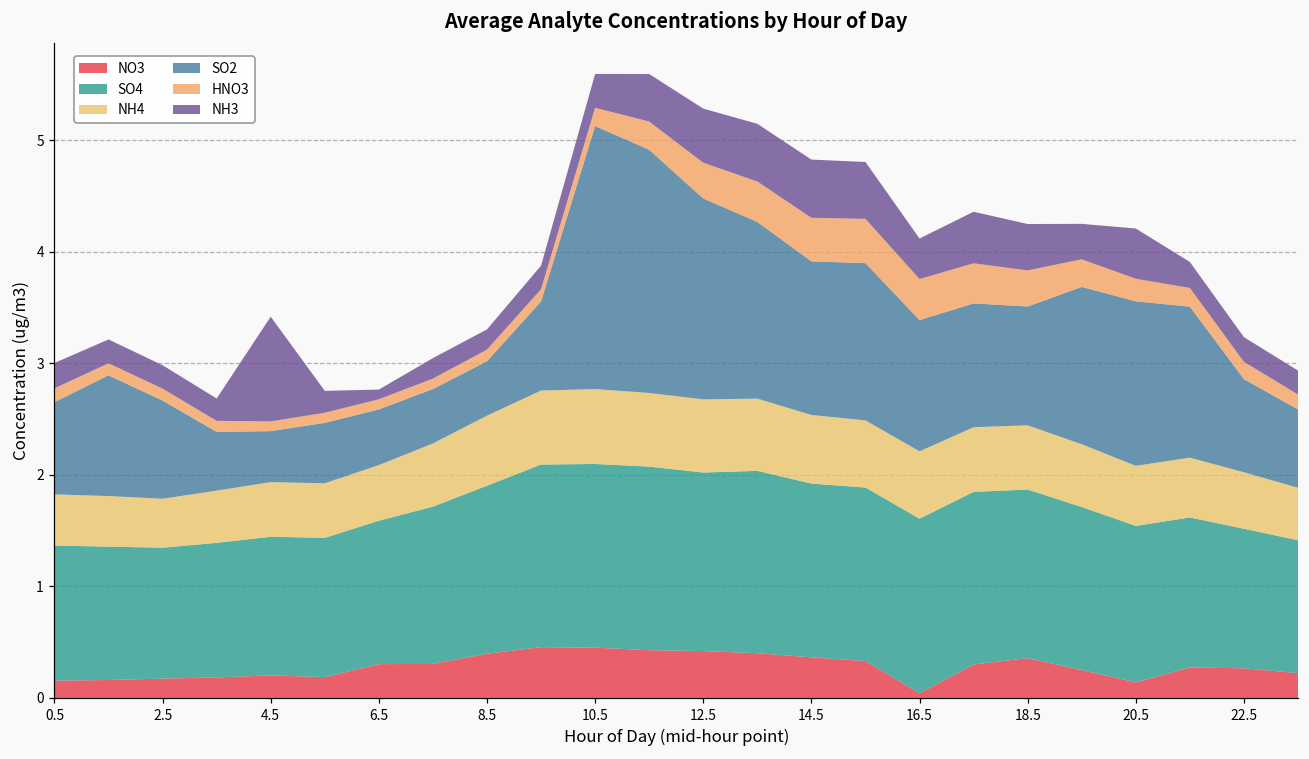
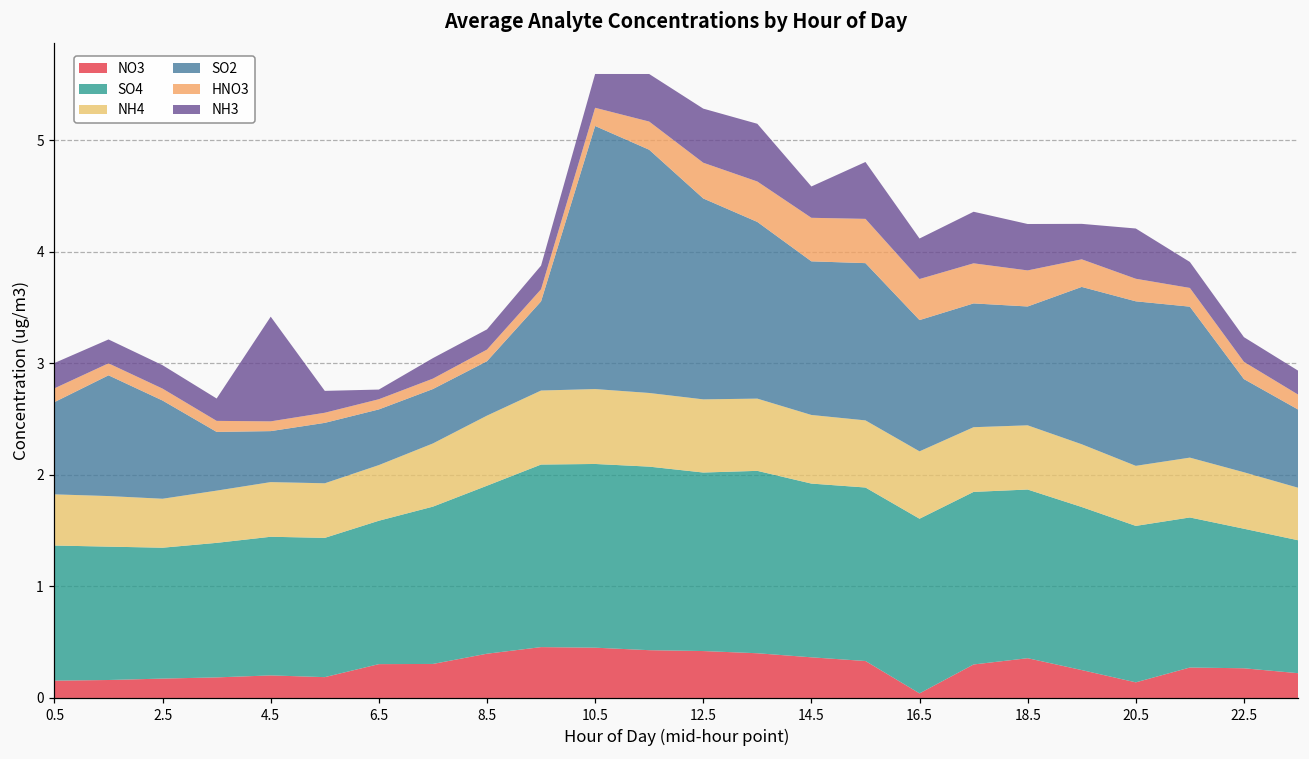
NH3, 14.5: 0.52 -> 0.28
